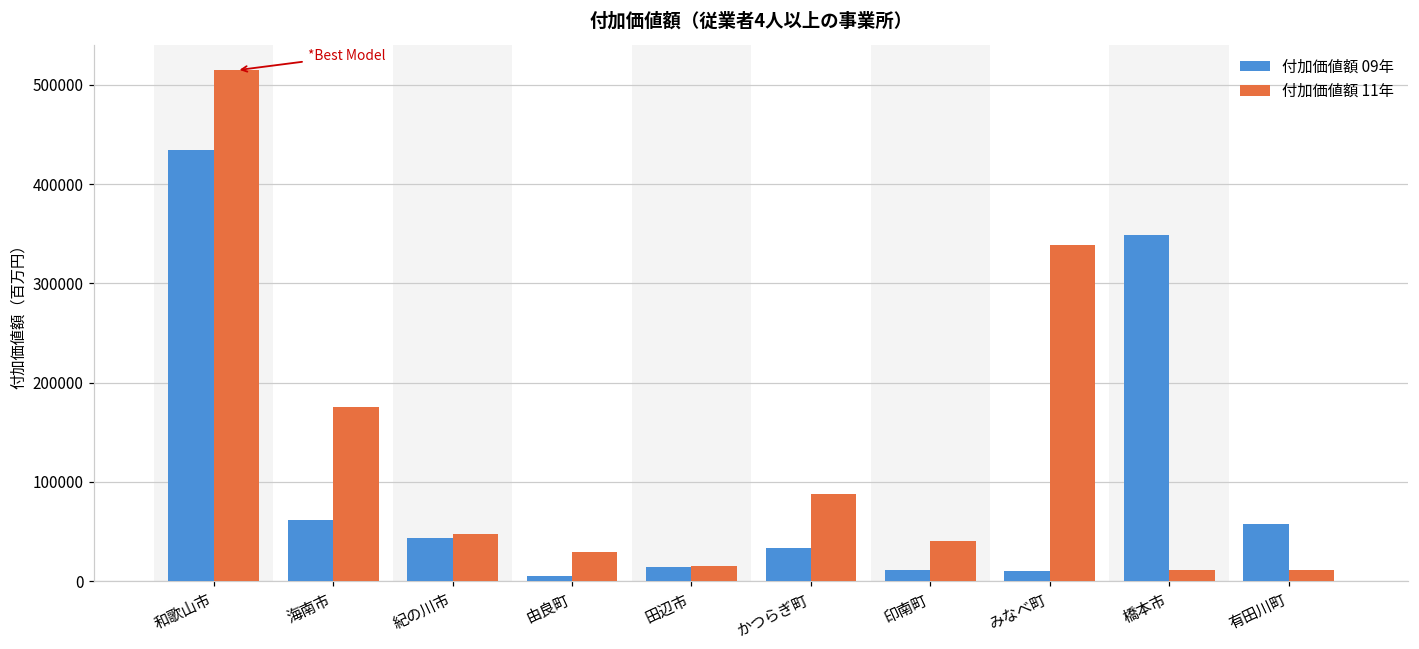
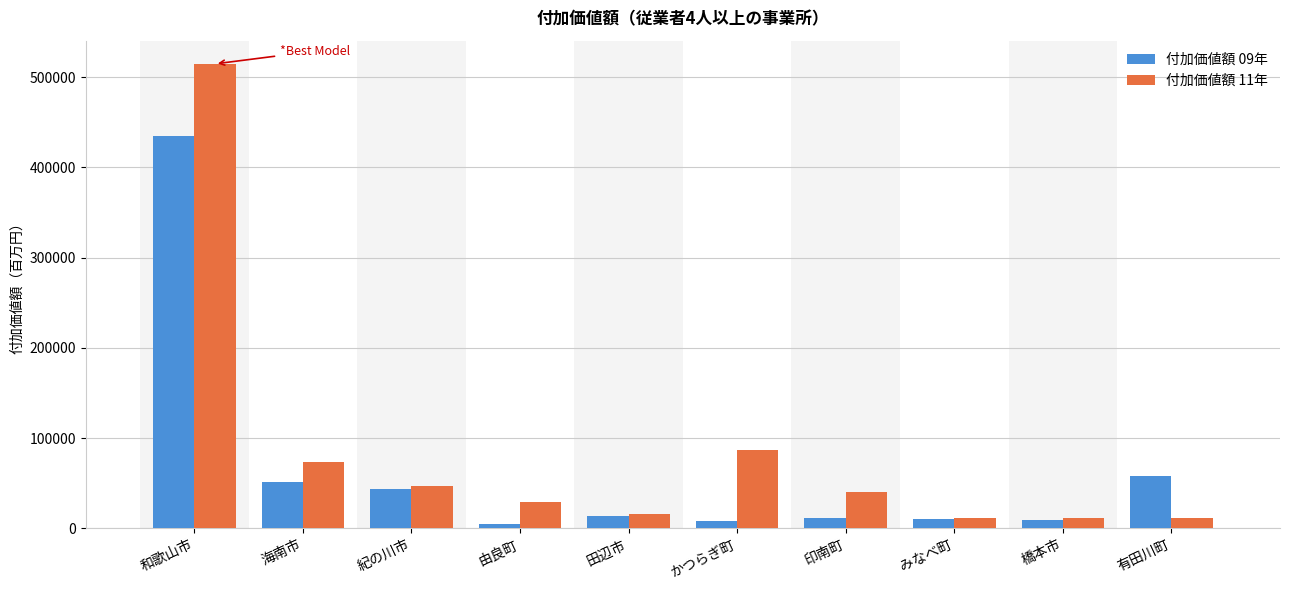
付加価値額 09年, 海南市: 60000 -> 50000
付加価値額 11年, 海南市: 180000 -> 70000
付加価値額 09年, かつらぎ町: 30000 -> 10000
付加価値額 11年, みなべ町: 340000 -> 10000
付加価値額 09年, 橋本市: 350000 -> 10000
